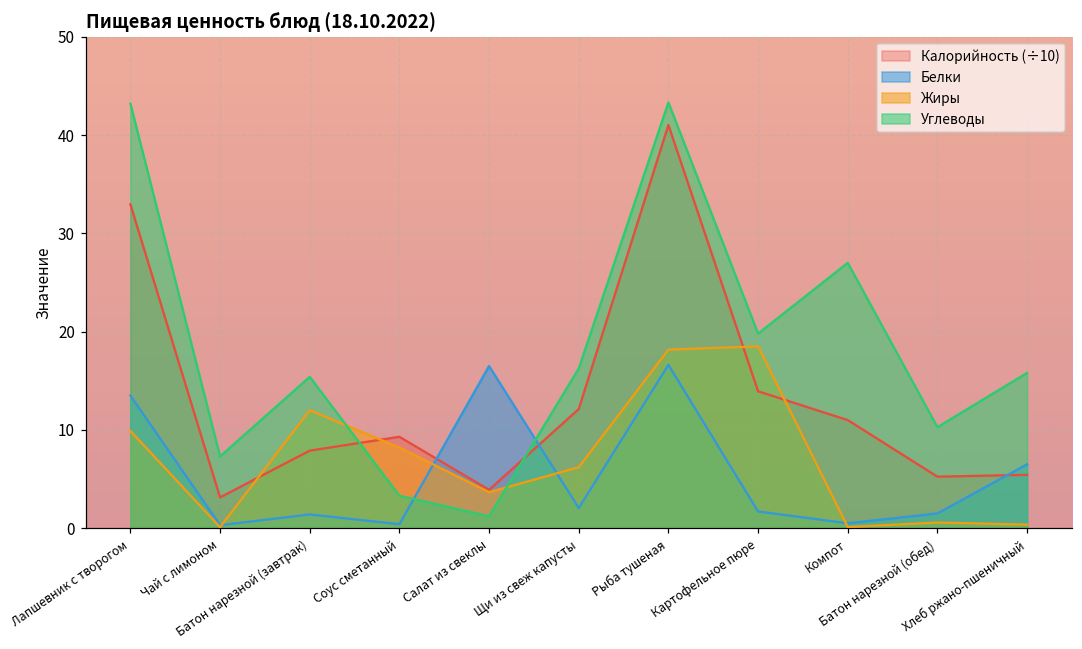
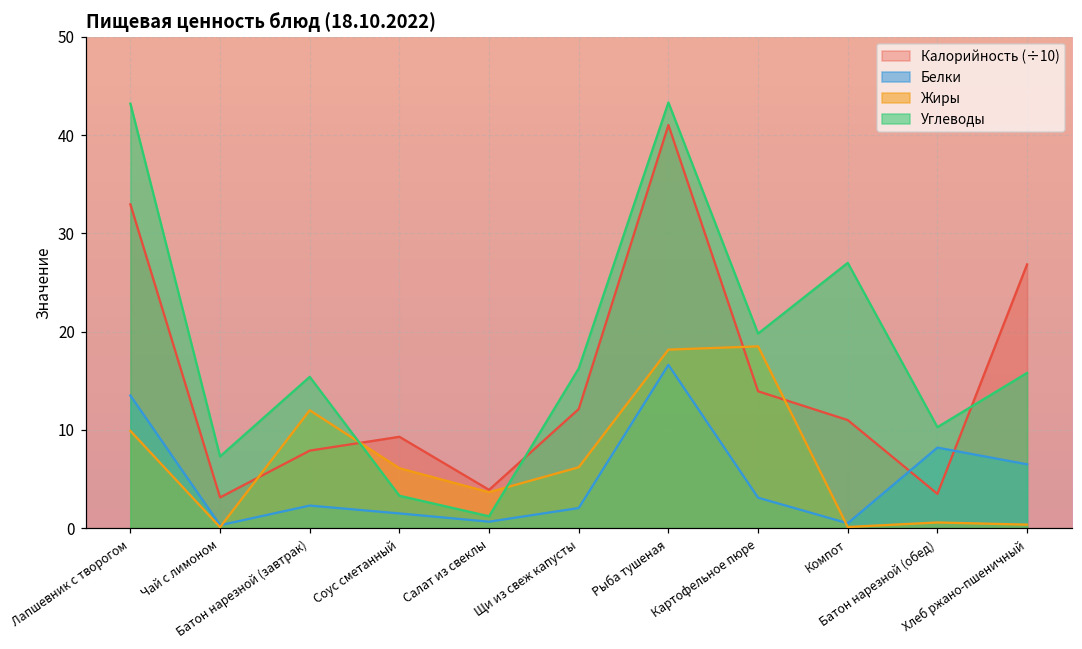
Белки, Батон нарезной (завтрак): 1 -> 2
Белки, Соус сметанный: 0 -> 2
Жиры, Соус сметанный: 8 -> 6
Белки, Салат из свеклы: 17 -> 1
Белки, Картофельное пюре: 2 -> 3
Калорийность (÷10), Батон нарезной (обед): 5 -> 3
Белки, Батон нарезной (обед): 2 -> 8
Калорийность (÷10), Хлеб ржано-пшеничный: 5 -> 27
